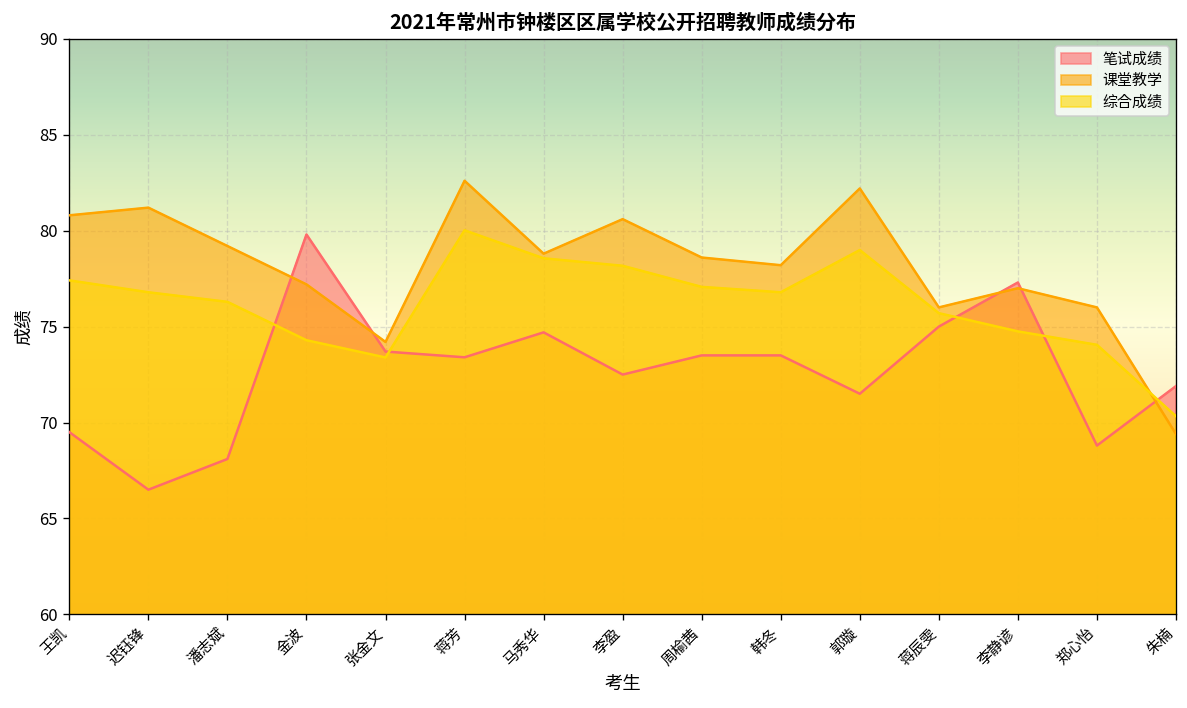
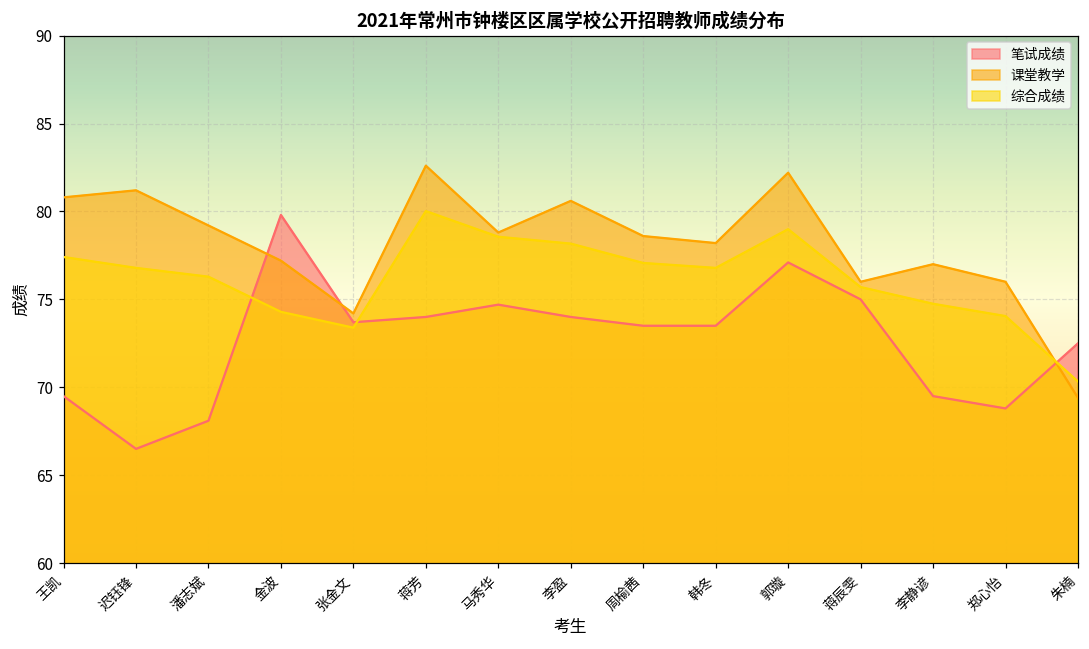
笔试成绩, 蒋芳: 73.4 -> 74.0
笔试成绩, 李盈: 72.5 -> 74.0
笔试成绩, 郭璇: 71.5 -> 77.1
笔试成绩, 李静谚: 77.3 -> 69.5
笔试成绩, 朱楠: 71.9 -> 72.5
